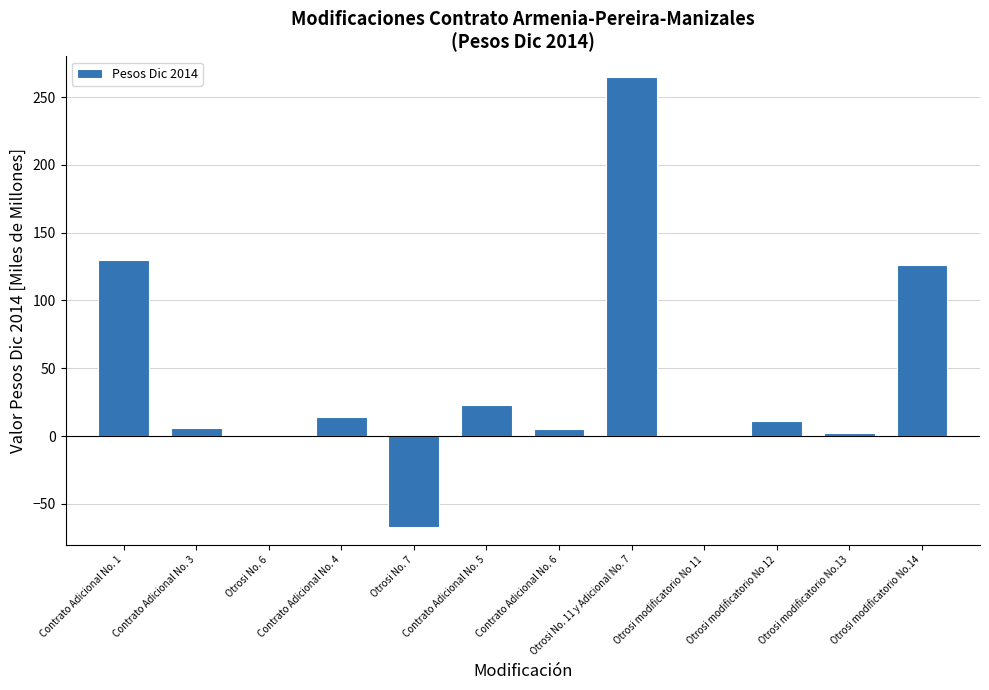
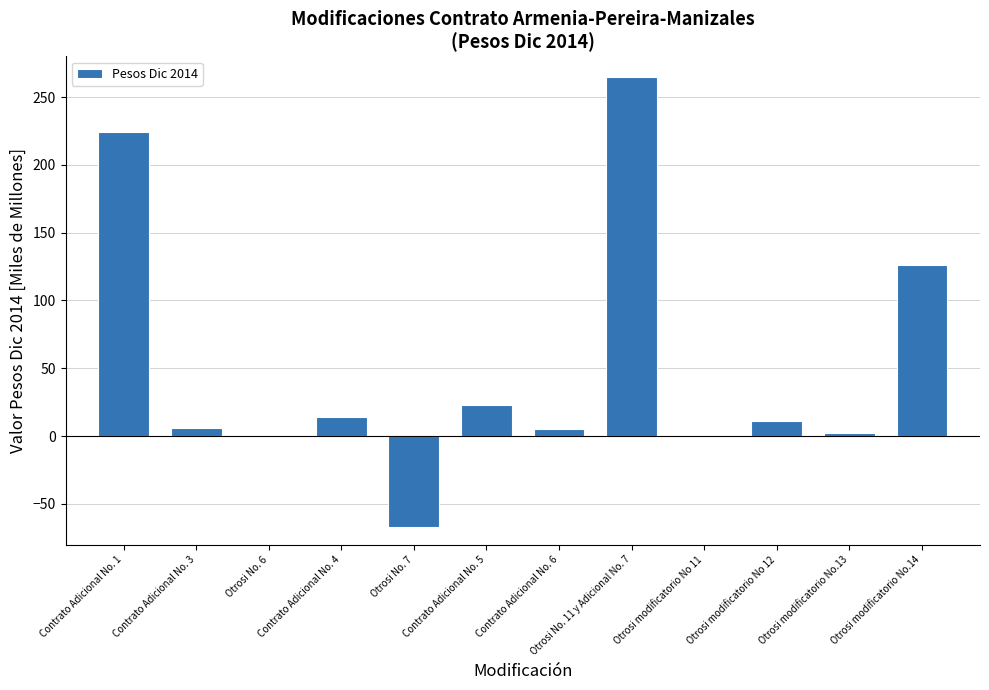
Contrato Adicional No. 1: 130 -> 224
